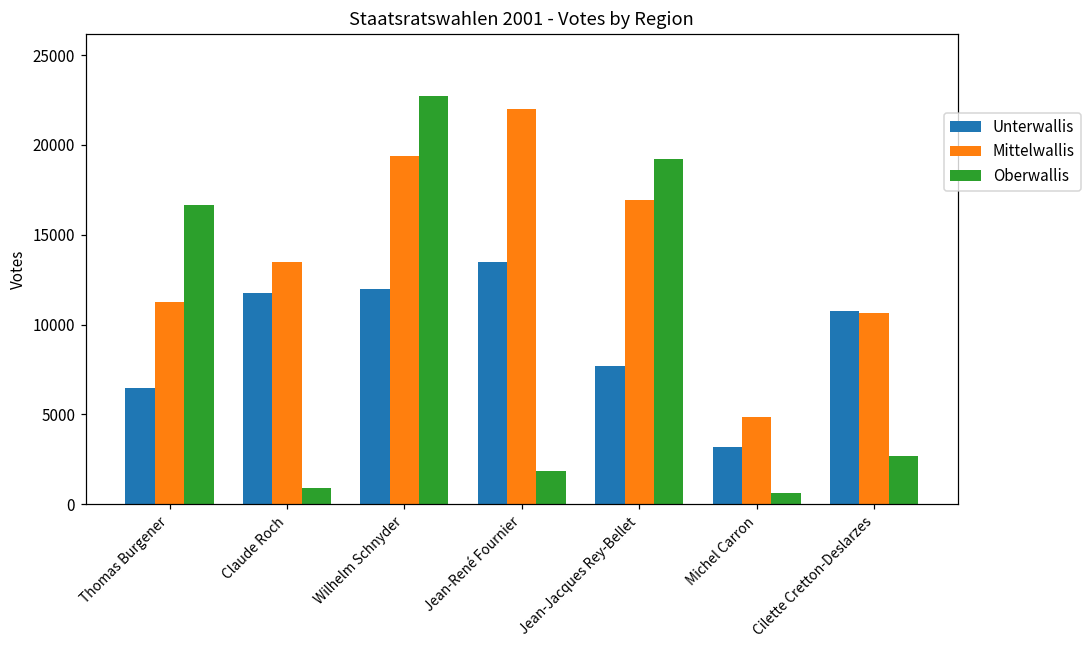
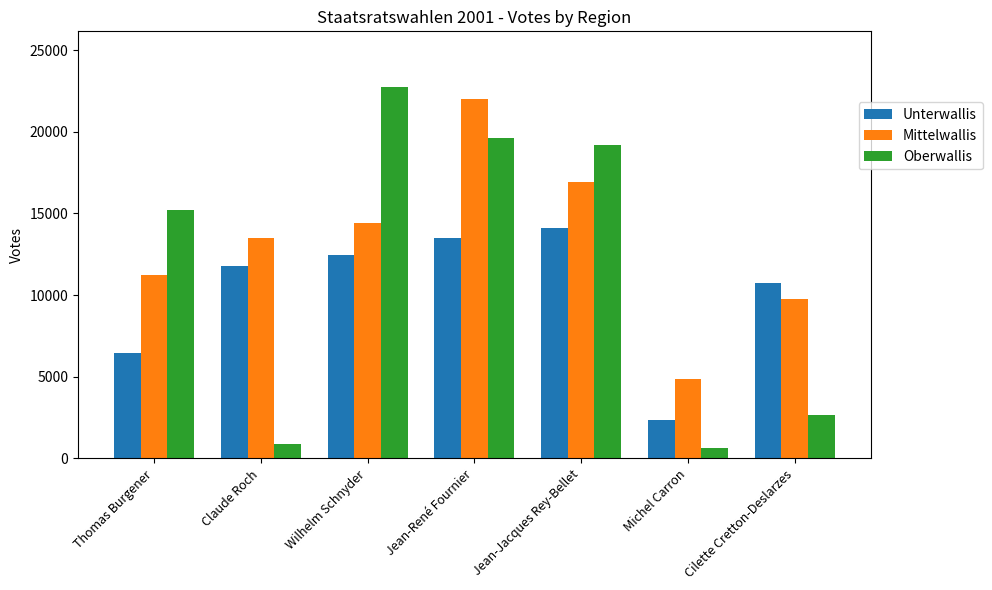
Oberwallis, Thomas Burgener: 16600 -> 15200
Unterwallis, Wilhelm Schnyder: 12000 -> 12500
Mittelwallis, Wilhelm Schnyder: 19400 -> 14400
Oberwallis, Jean-René Fournier: 1800 -> 19600
Unterwallis, Jean-Jacques Rey-Bellet: 7700 -> 14100
Unterwallis, Michel Carron: 3200 -> 2400
Mittelwallis, Cilette Cretton-Deslarzes: 10700 -> 9800
